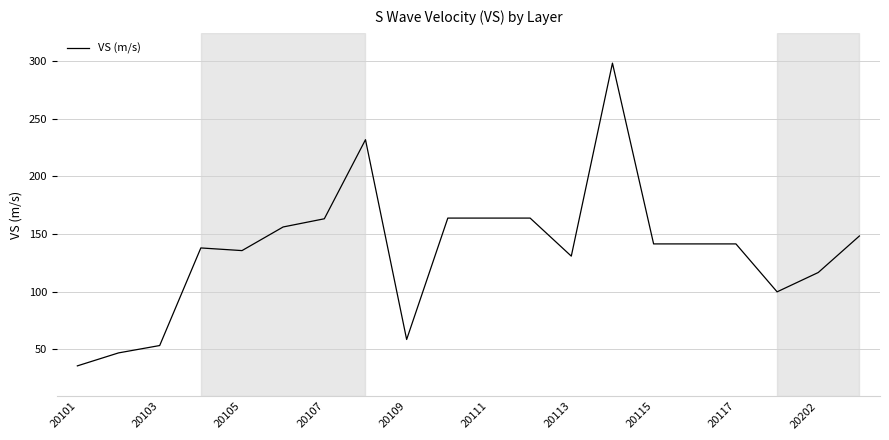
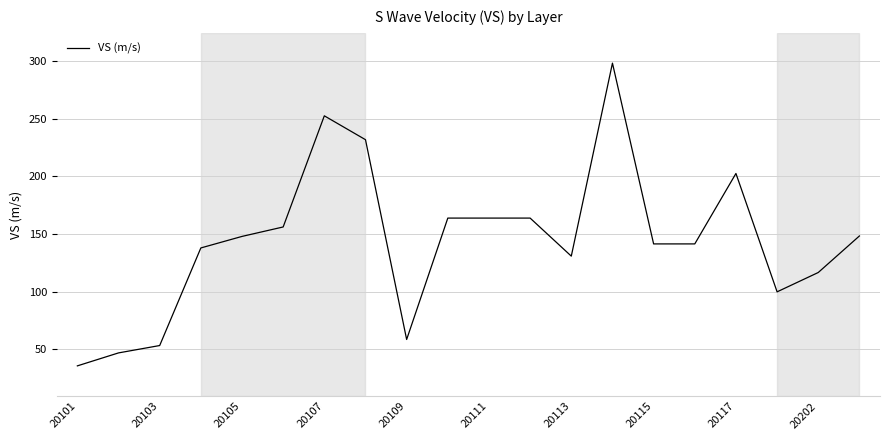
20105: 136 -> 148
20107: 163 -> 253
20117: 141 -> 203
